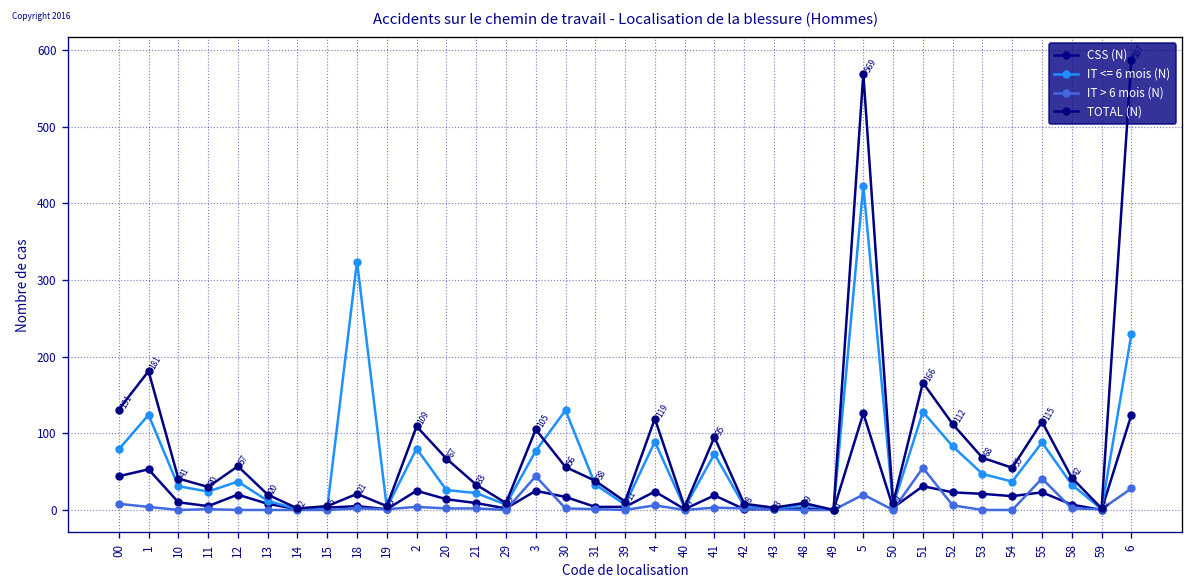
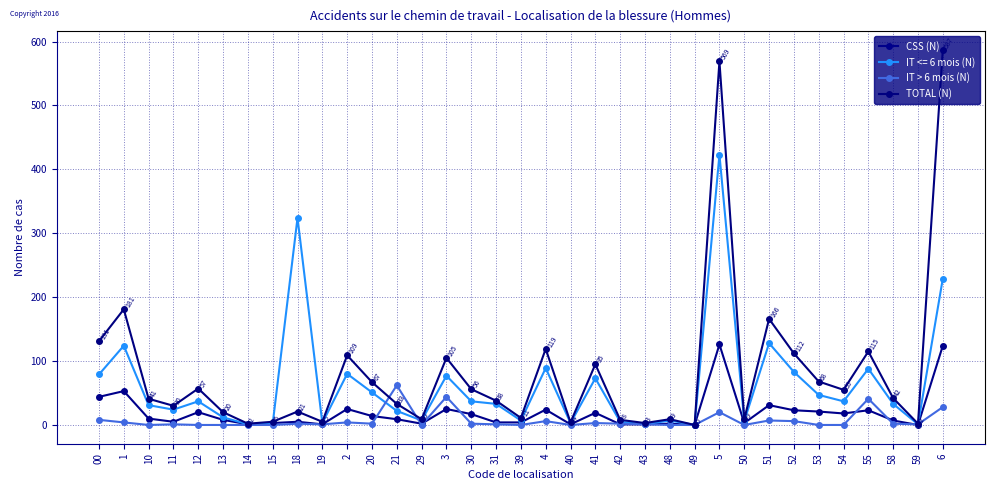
IT <= 6 mois (N), 20: 30 -> 50
IT > 6 mois (N), 21: 0 -> 60
IT <= 6 mois (N), 30: 130 -> 40
IT > 6 mois (N), 51: 60 -> 10
